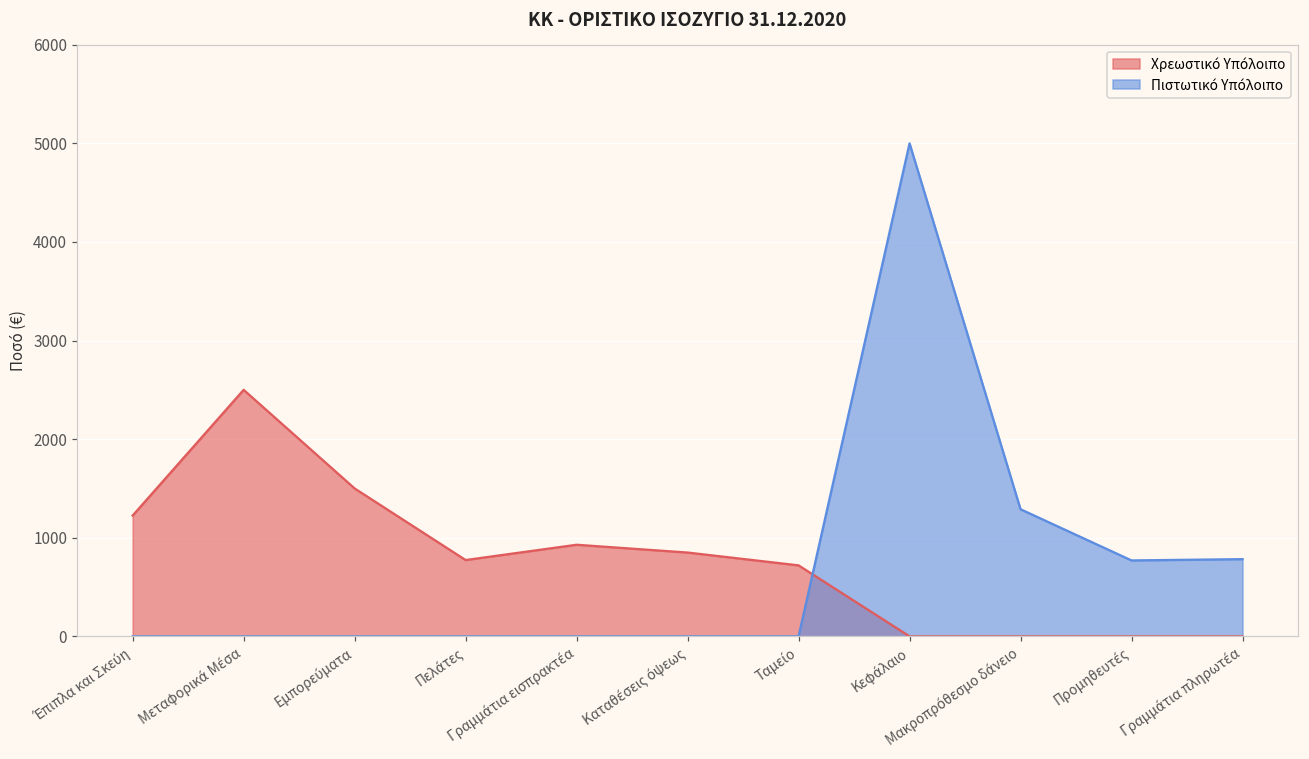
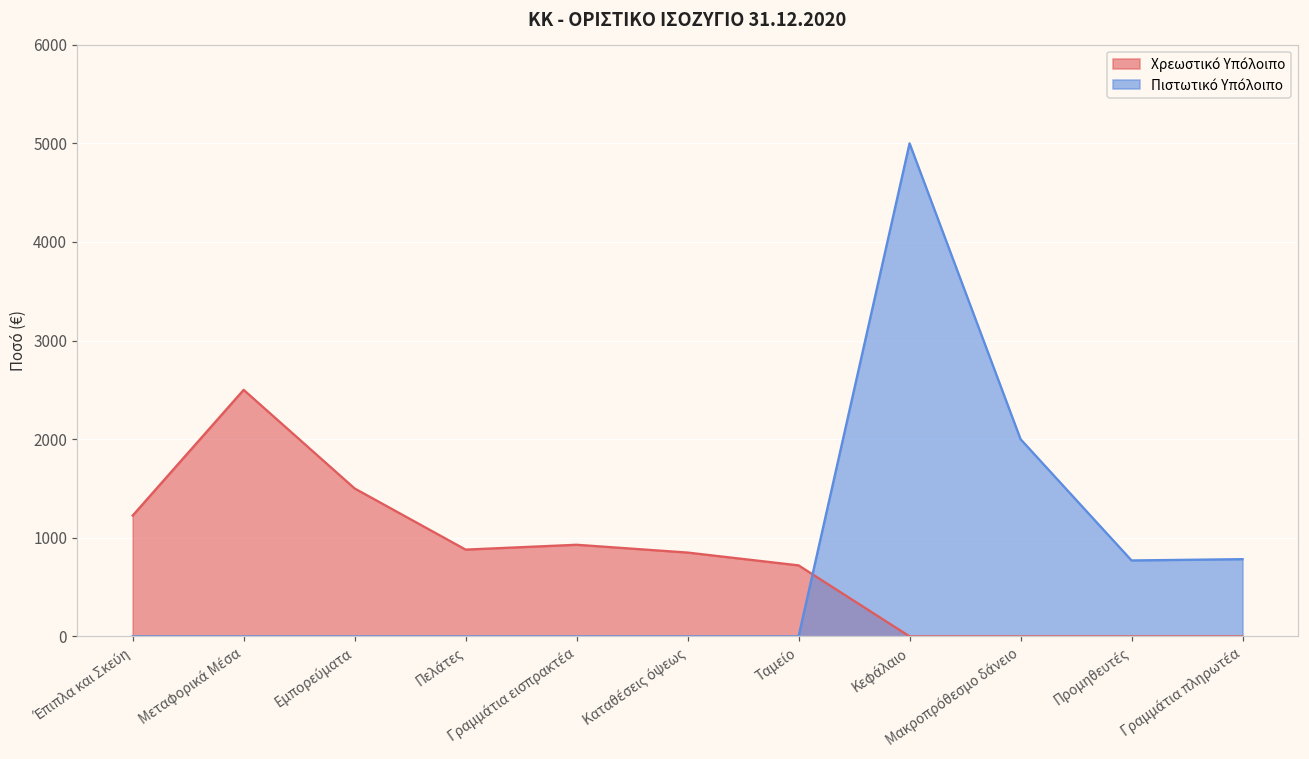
Χρεωστικό Υπόλοιπο, Πελάτες: 800 -> 900
Πιστωτικό Υπόλοιπο, Μακροπρόθεσμο δάνειο: 1300 -> 2000
